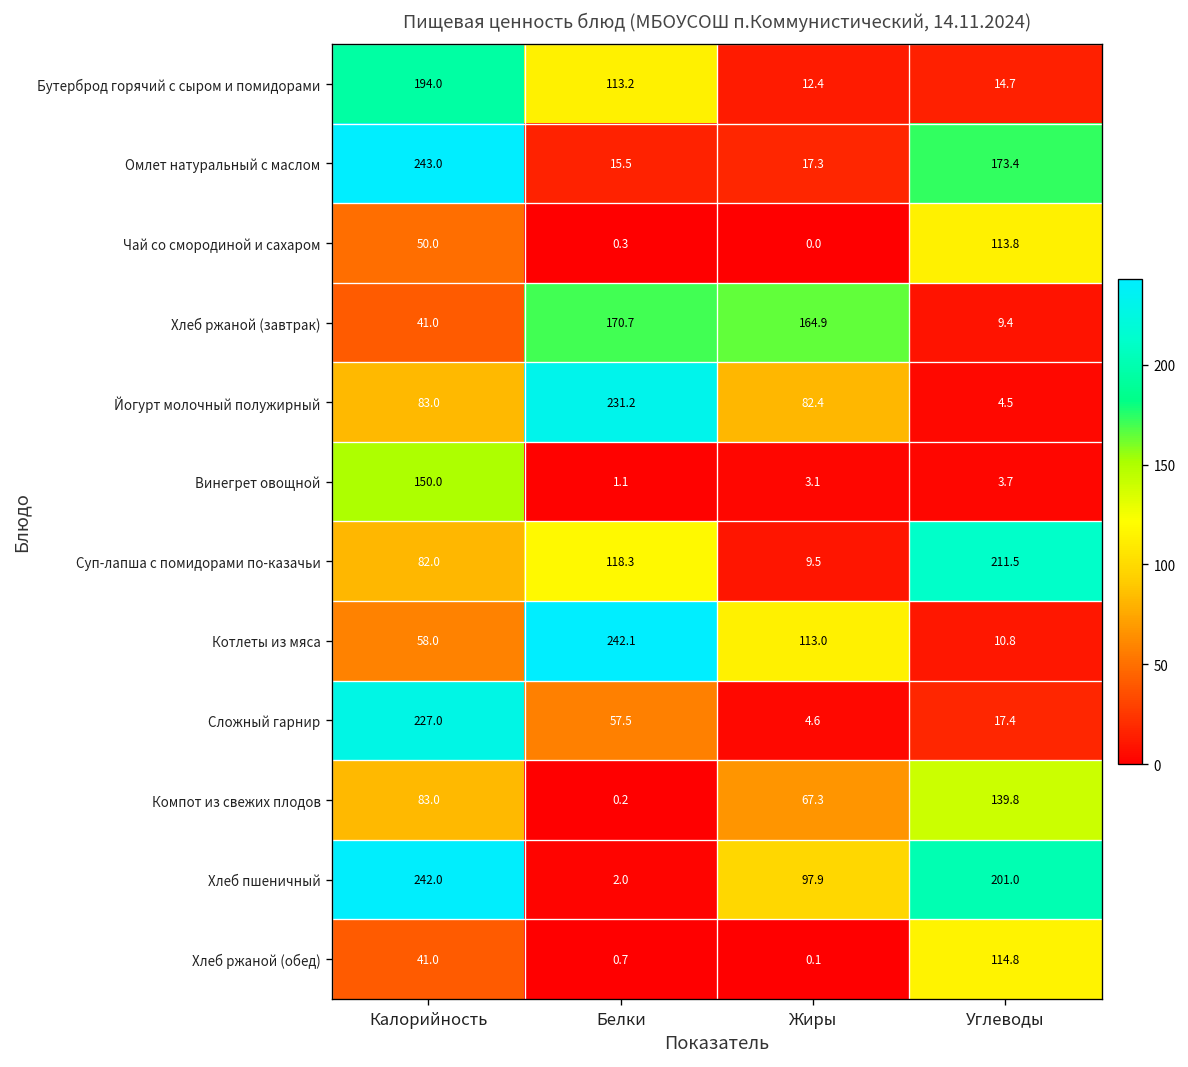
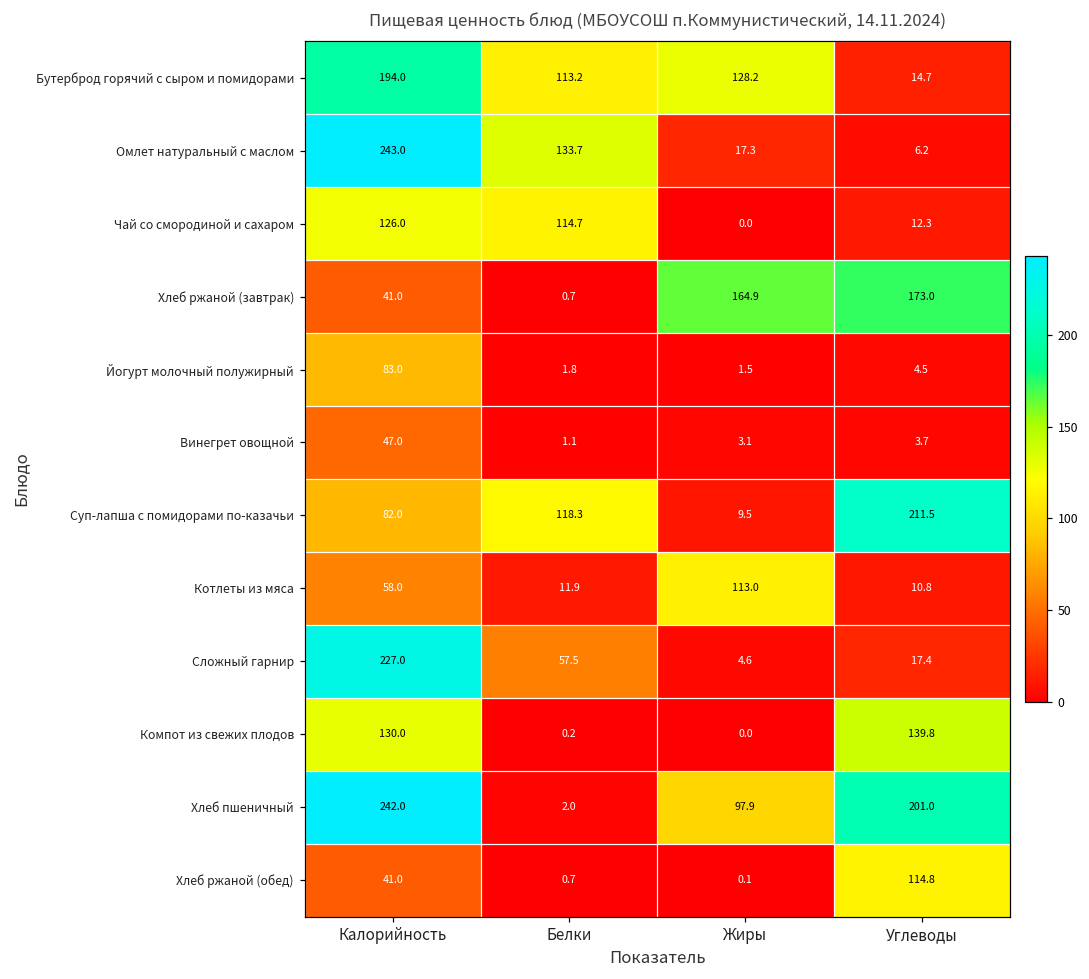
Бутерброд горячий с сыром и помидорами, Жиры: 12.4 -> 128.2
Омлет натуральный с маслом, Белки: 15.5 -> 133.7
Омлет натуральный с маслом, Углеводы: 173.4 -> 6.2
Чай со смородиной и сахаром, Калорийность: 50.0 -> 126.0
Чай со смородиной и сахаром, Белки: 0.3 -> 114.7
Чай со смородиной и сахаром, Углеводы: 113.8 -> 12.3
Хлеб ржаной (завтрак), Белки: 170.7 -> 0.7
Хлеб ржаной (завтрак), Углеводы: 9.4 -> 173.0
Йогурт молочный полужирный, Белки: 231.2 -> 1.8
Йогурт молочный полужирный, Жиры: 82.4 -> 1.5
Винегрет овощной, Калорийность: 150.0 -> 47.0
Котлеты из мяса, Белки: 242.1 -> 11.9
Компот из свежих плодов, Калорийность: 83.0 -> 130.0
Компот из свежих плодов, Жиры: 67.3 -> 0.0
